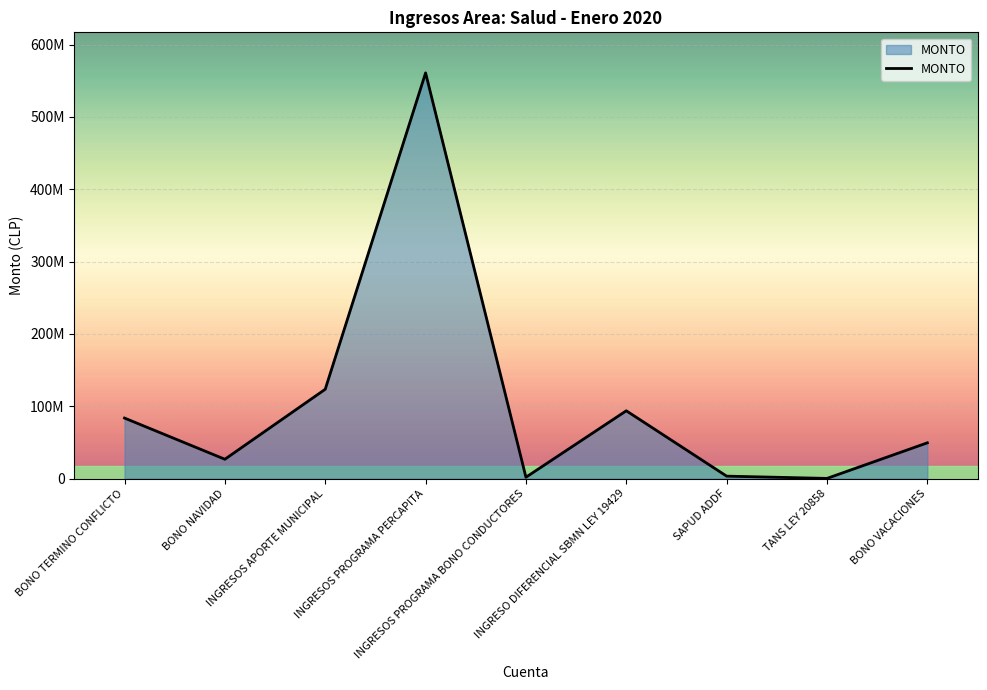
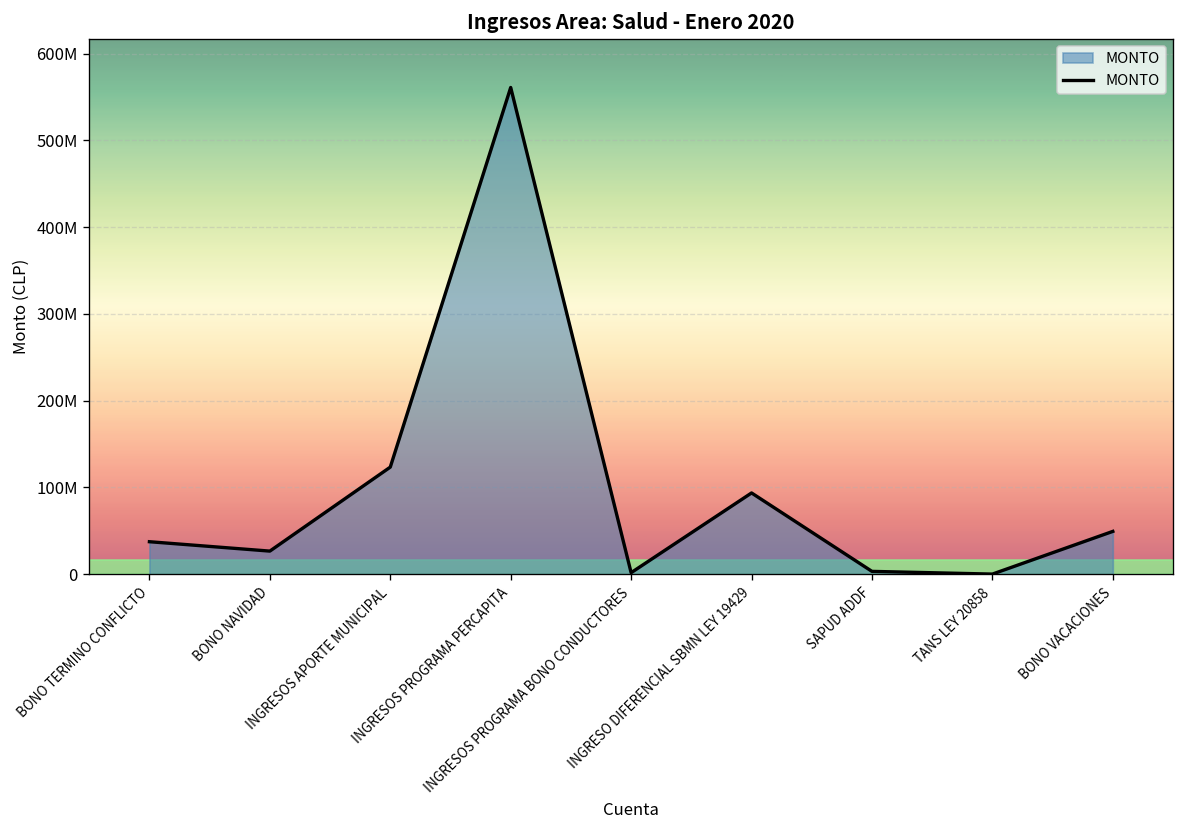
BONO TERMINO CONFLICTO: 80000000 -> 40000000
